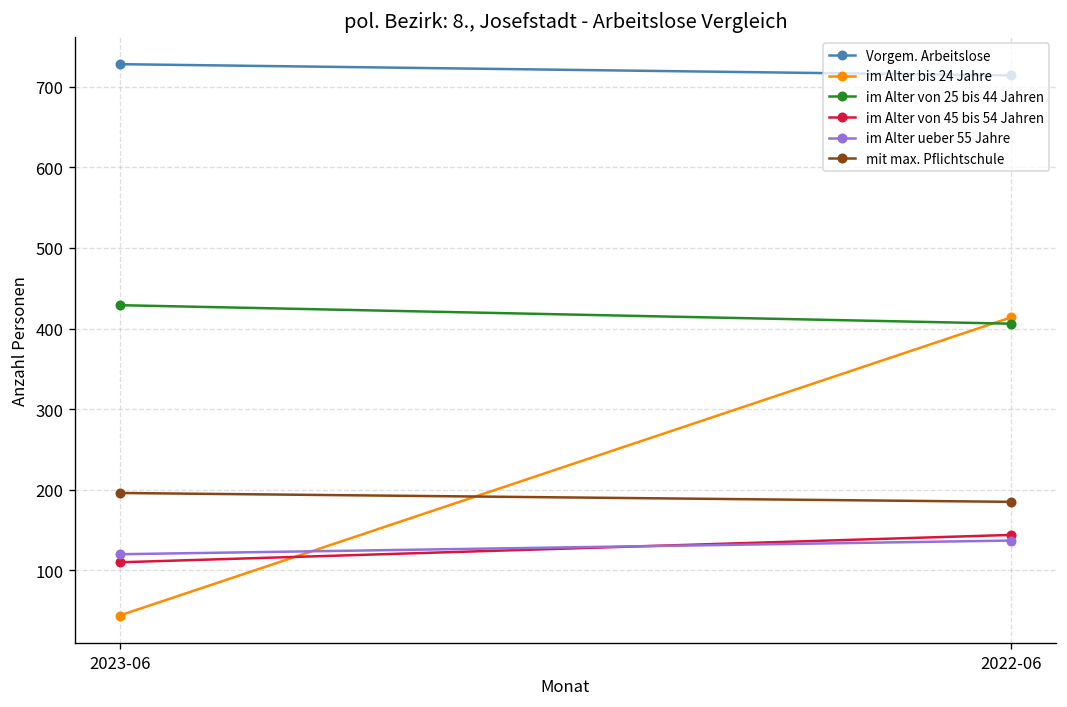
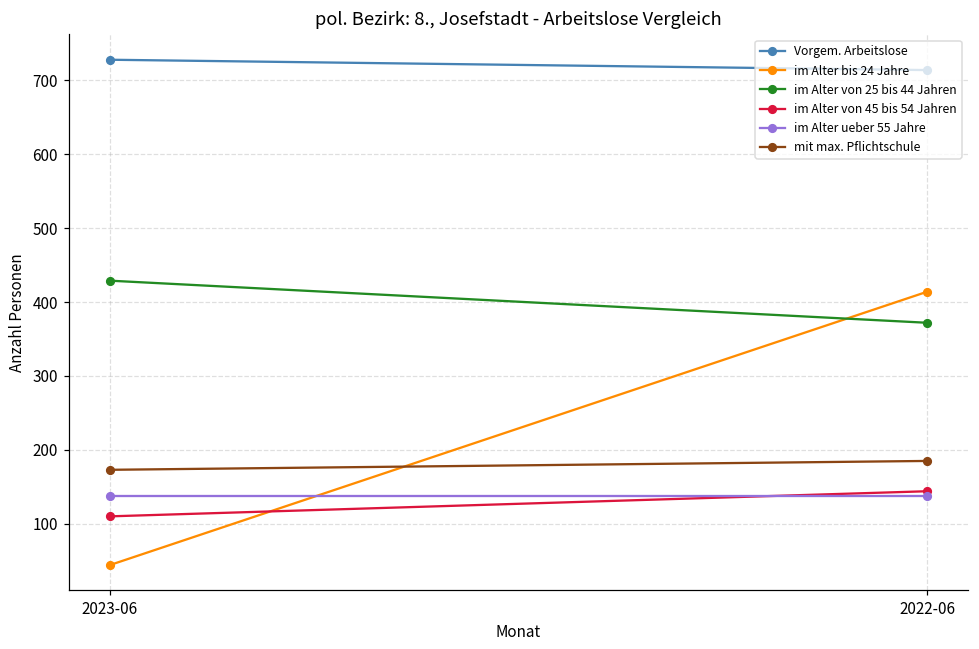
im Alter ueber 55 Jahre, 2023-06: 120 -> 140
mit max. Pflichtschule, 2023-06: 200 -> 170
im Alter von 25 bis 44 Jahren, 2022-06: 410 -> 370
